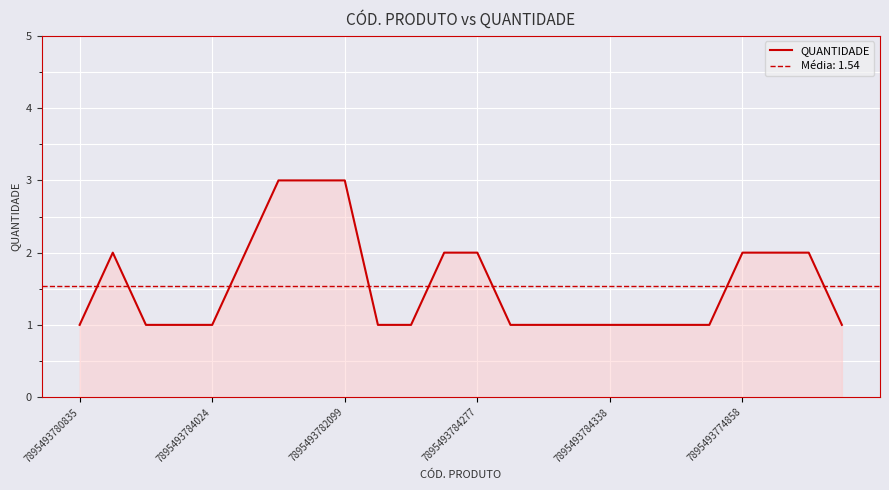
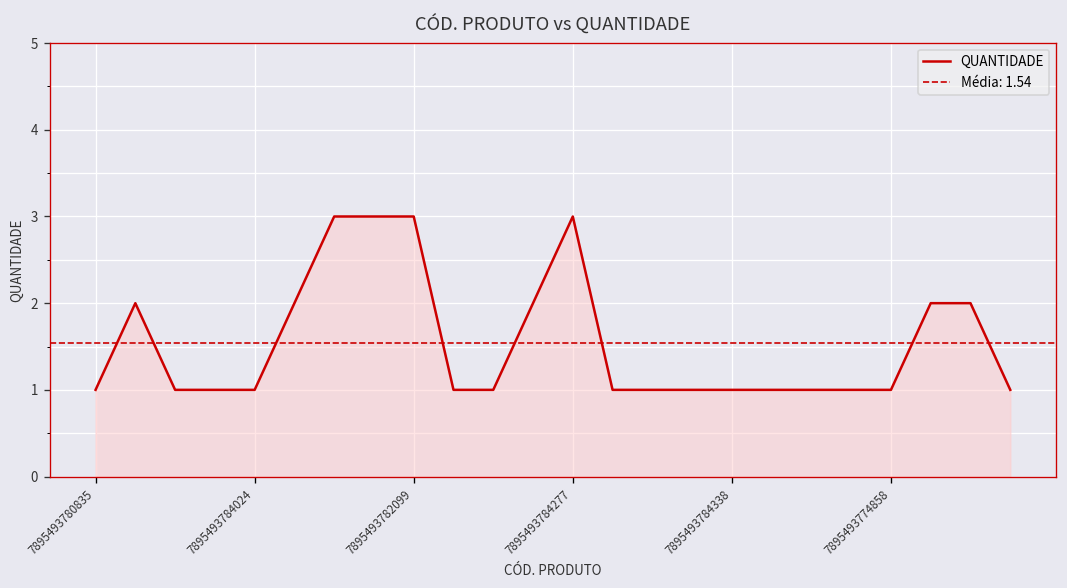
7895493784277: 2 -> 3
7895493774858: 2 -> 1
